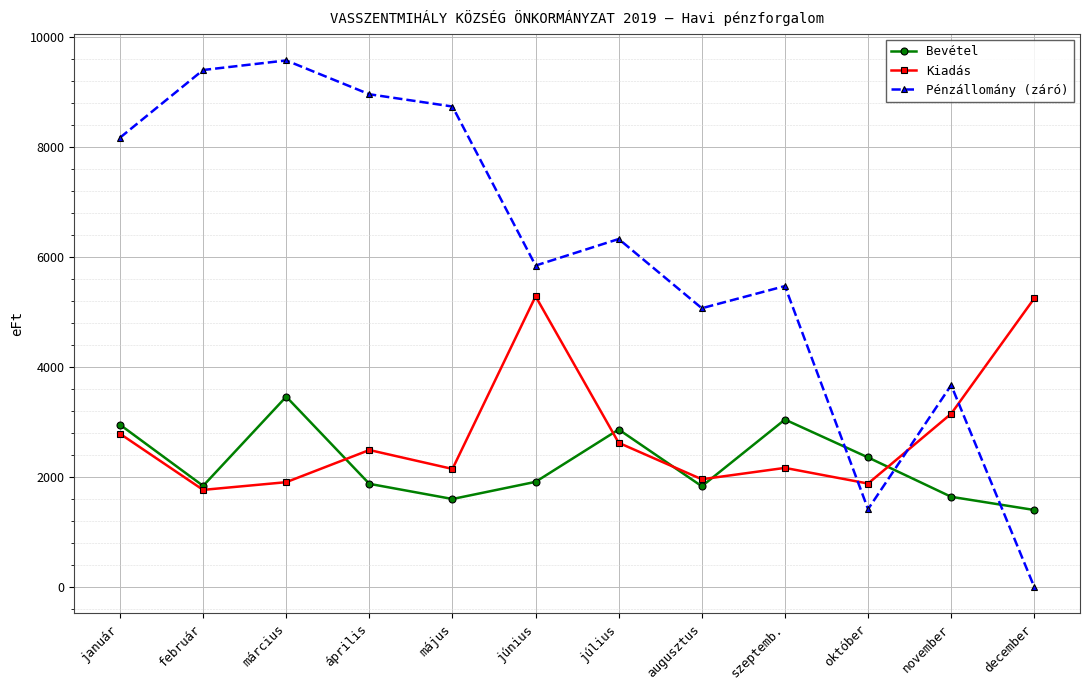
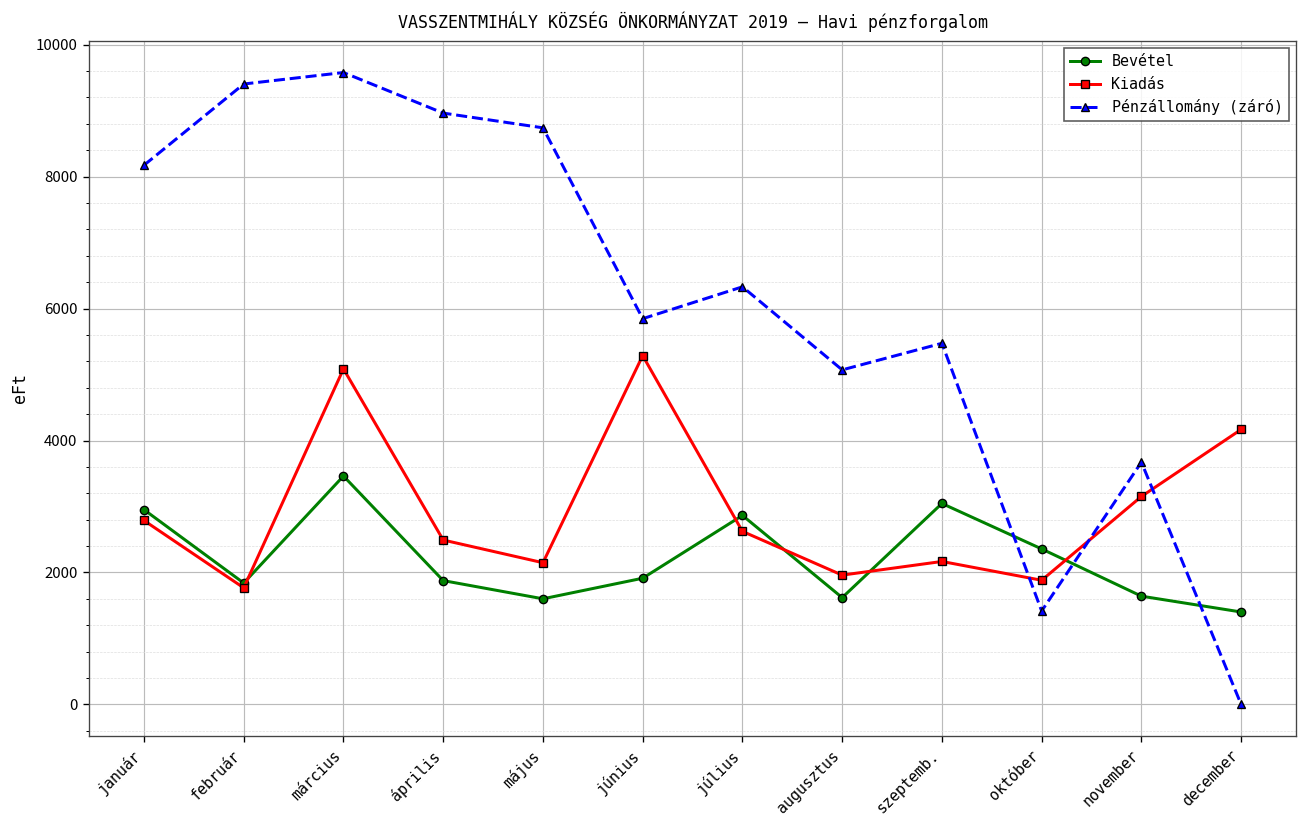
Kiadás, március: 1900 -> 5100
Bevétel, augusztus: 1800 -> 1600
Kiadás, december: 5300 -> 4200
